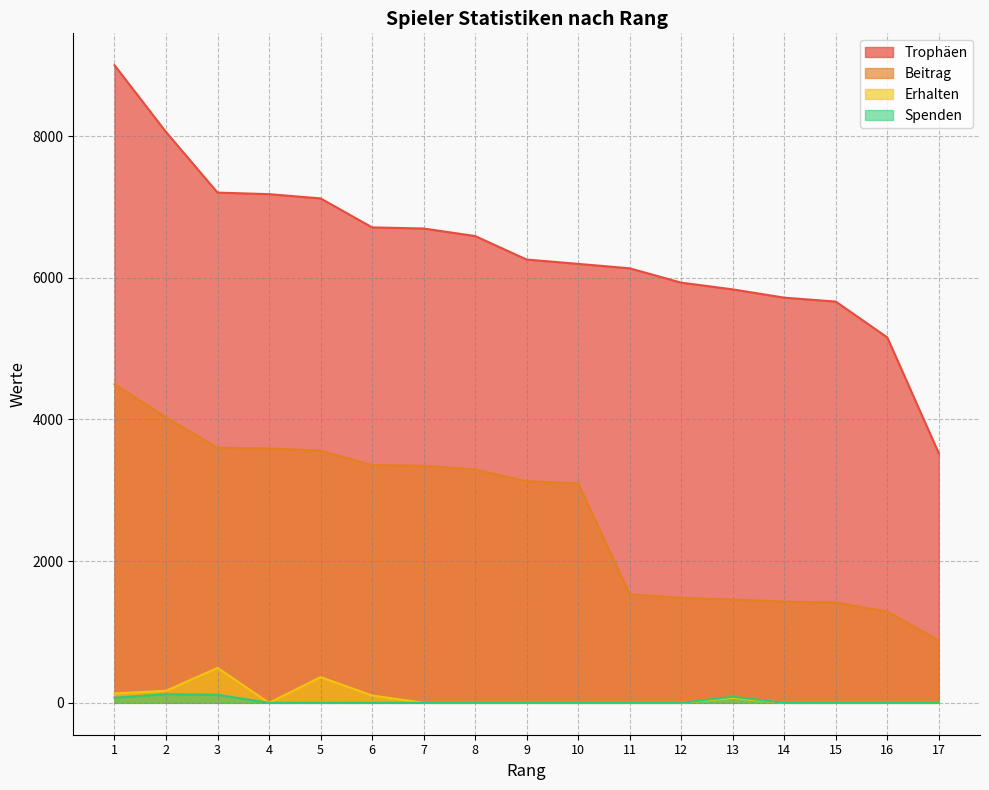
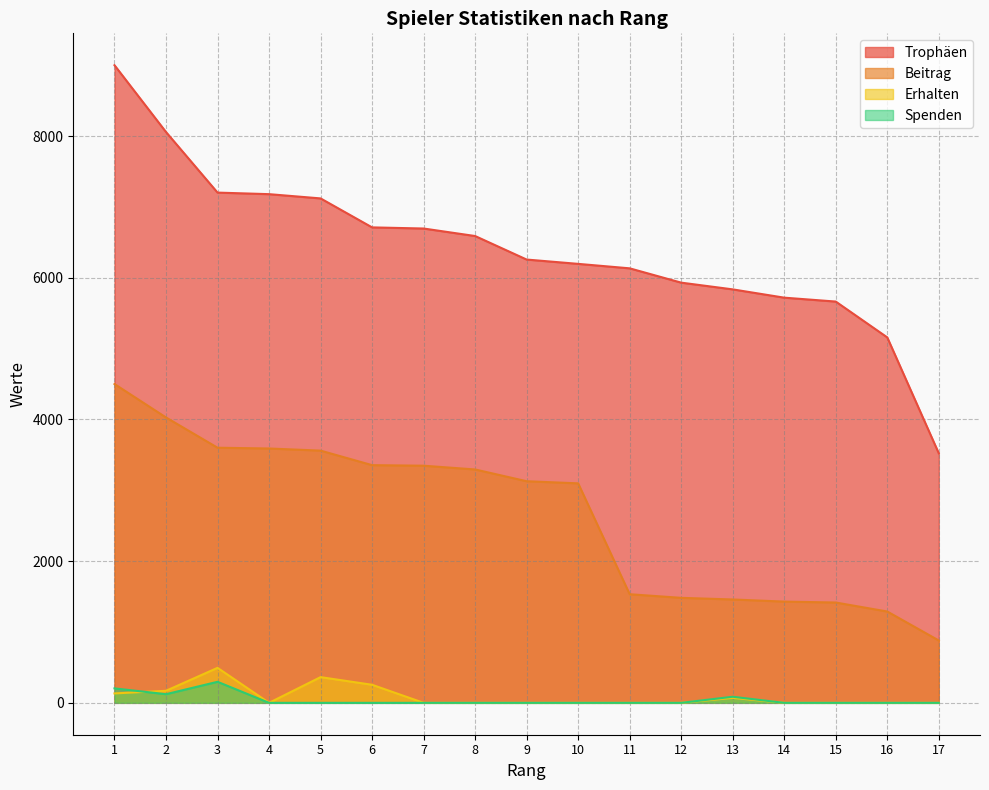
Spenden, 1: 100 -> 200
Spenden, 3: 100 -> 300
Erhalten, 6: 100 -> 300
